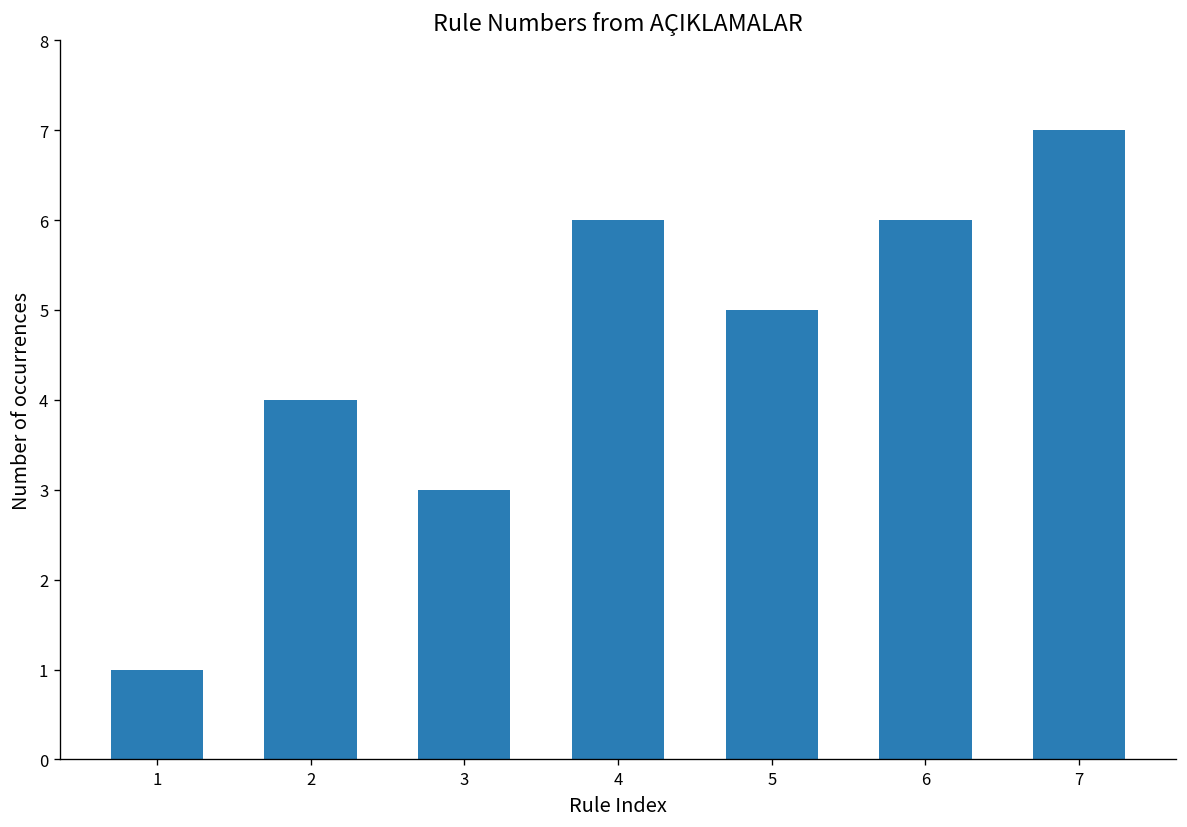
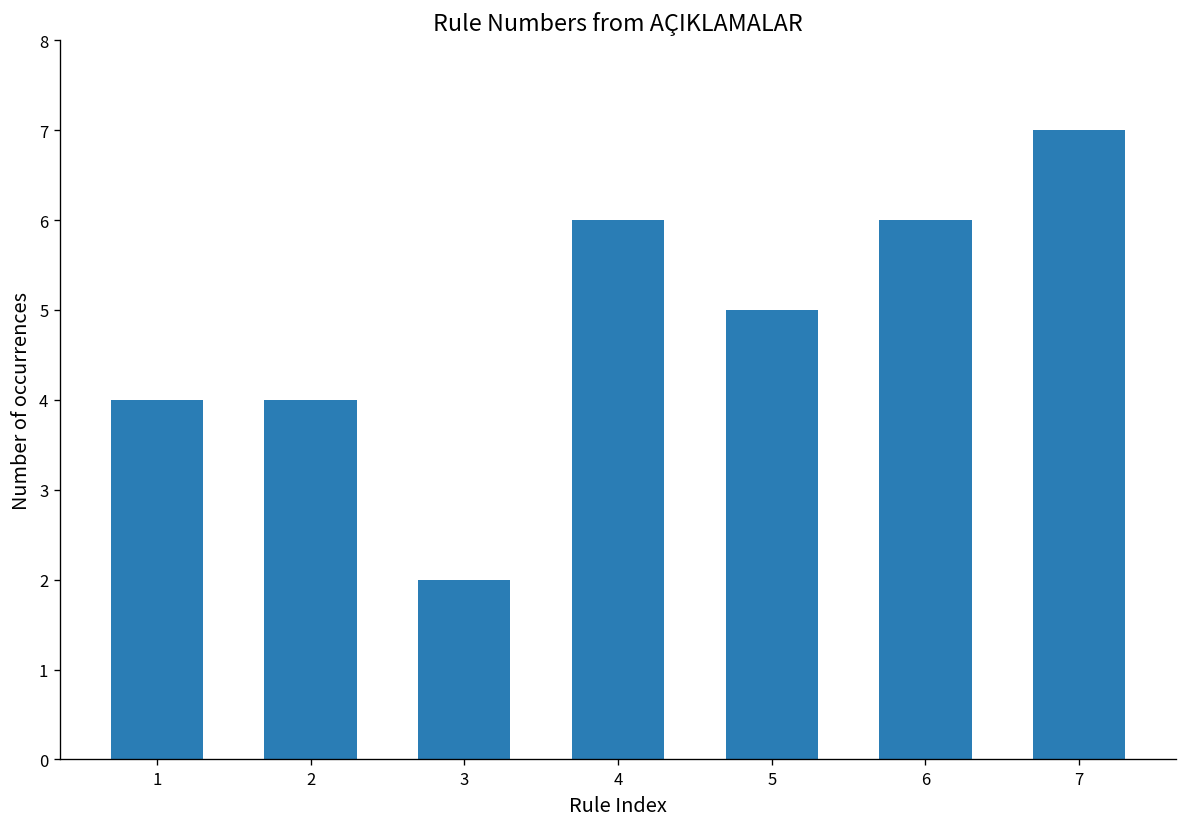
1: 1 -> 4
3: 3 -> 2
